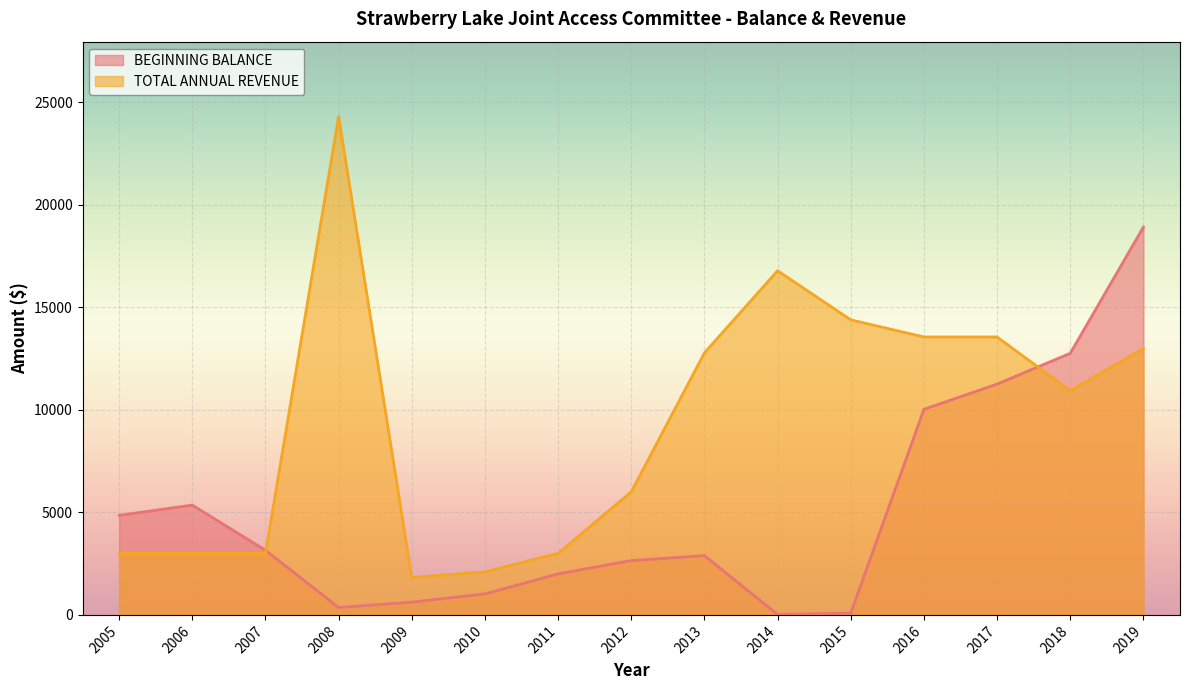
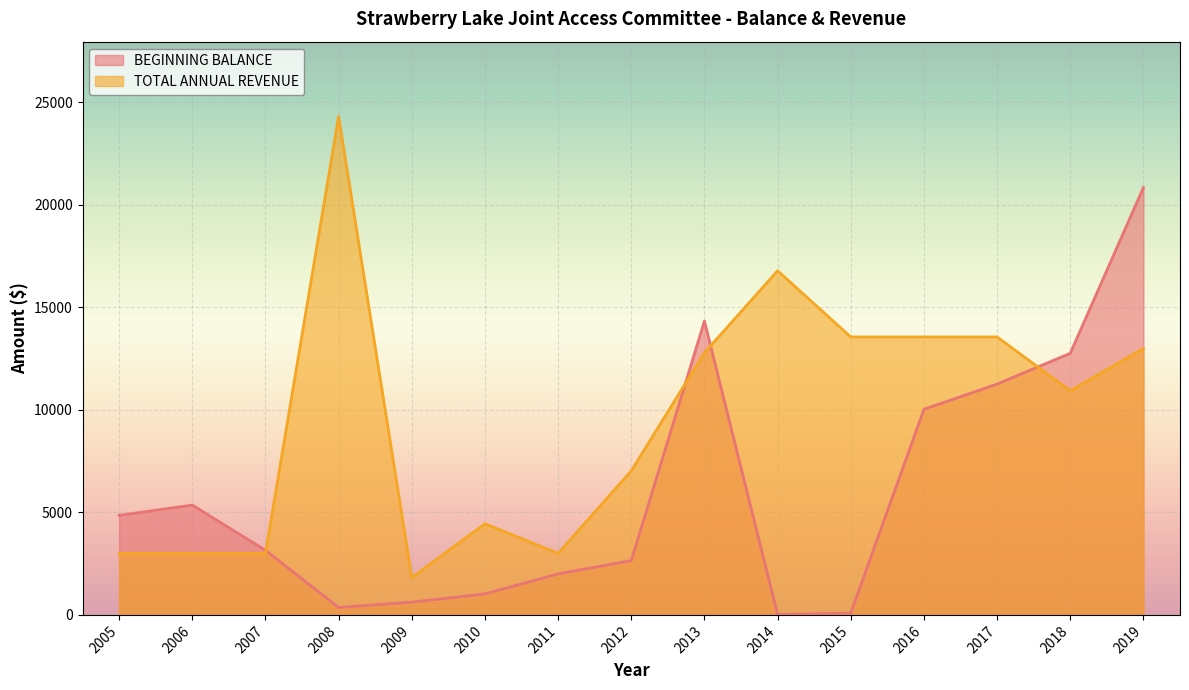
TOTAL ANNUAL REVENUE, 2010: 2100 -> 4400
TOTAL ANNUAL REVENUE, 2012: 6000 -> 7000
BEGINNING BALANCE, 2013: 2900 -> 14300
TOTAL ANNUAL REVENUE, 2015: 14400 -> 13600
BEGINNING BALANCE, 2019: 18900 -> 20800
